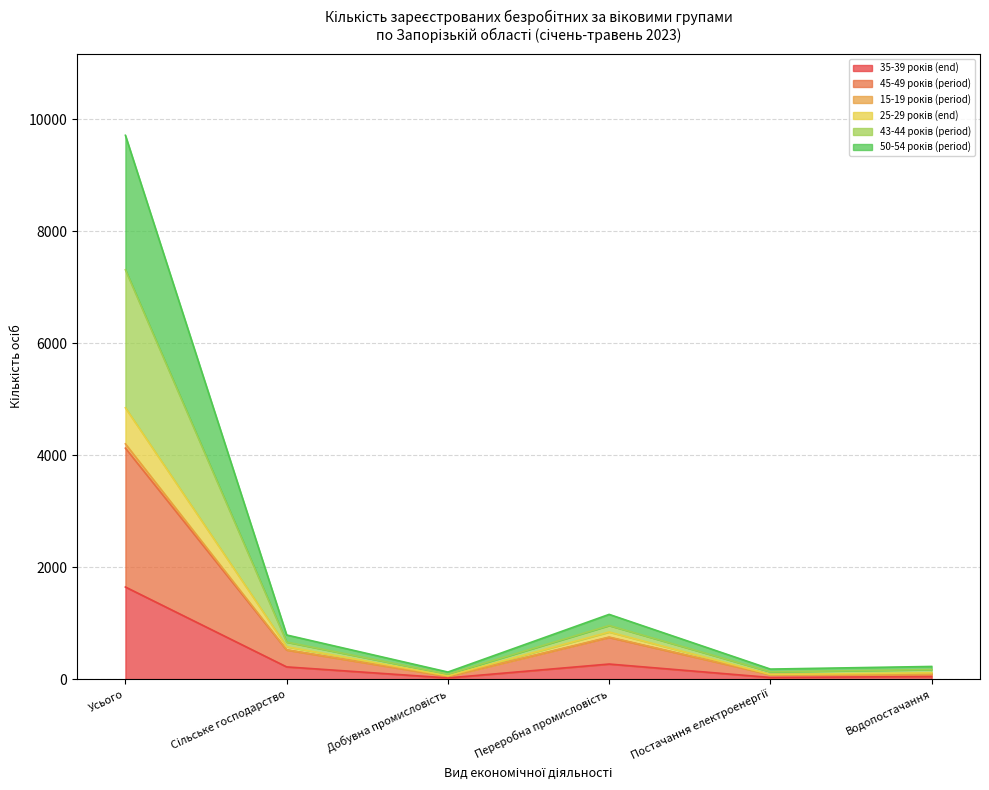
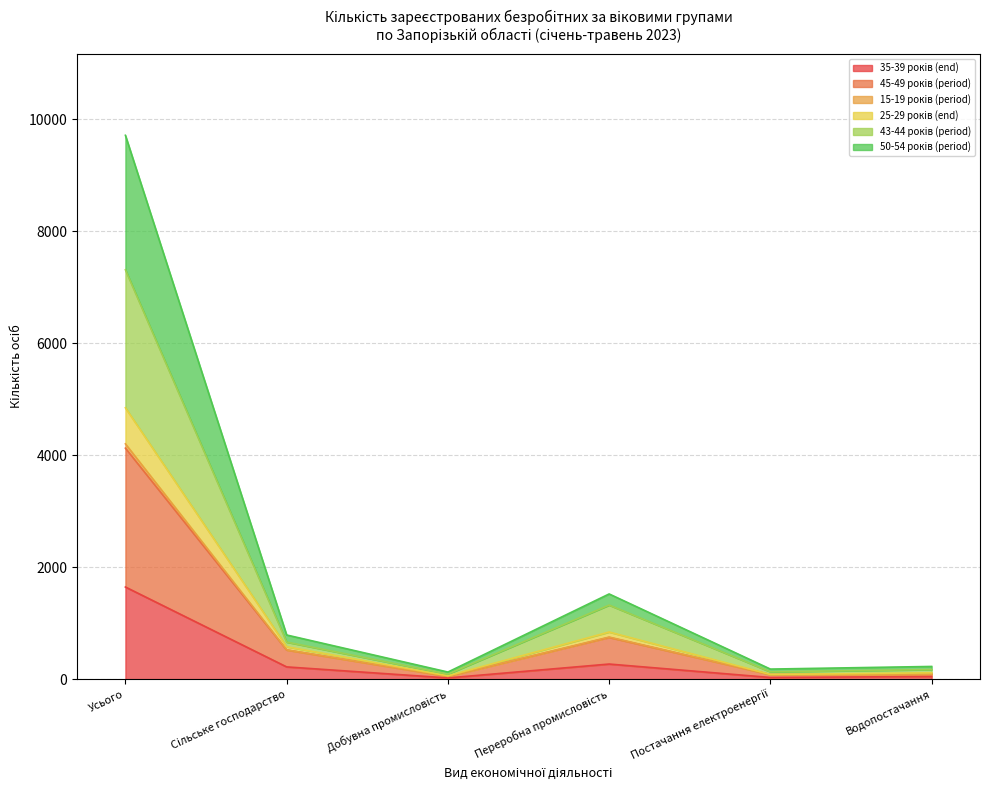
43-44 років (period), Переробна промисловість: 100 -> 500
